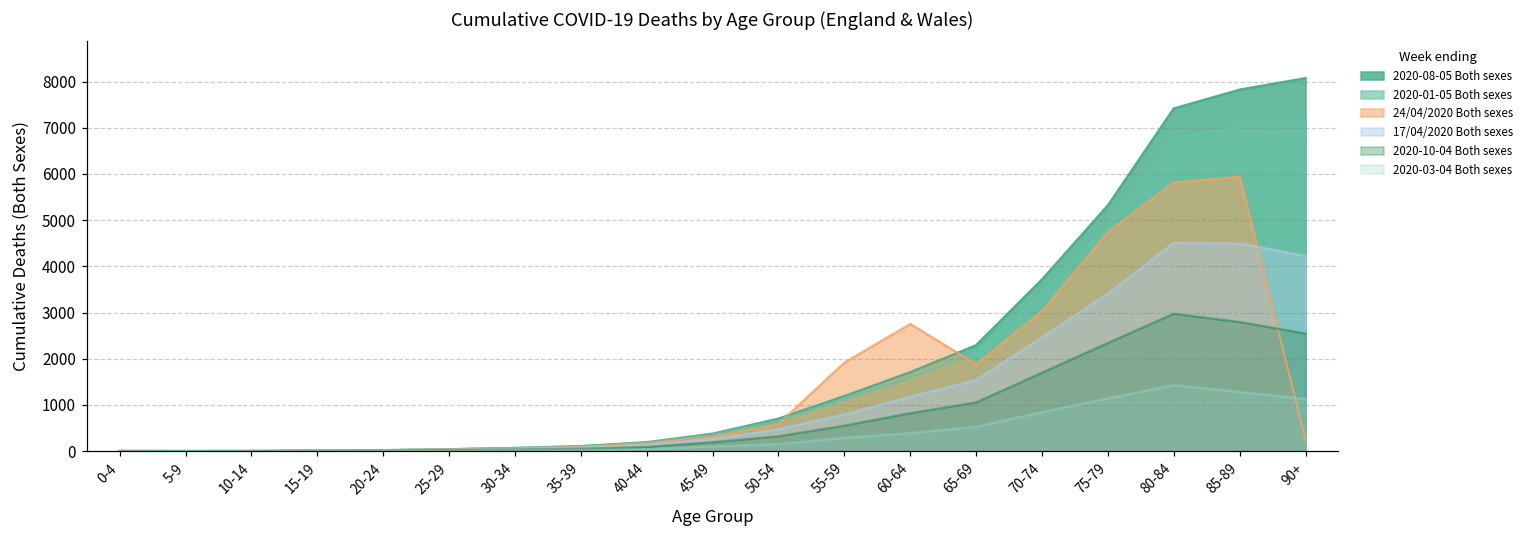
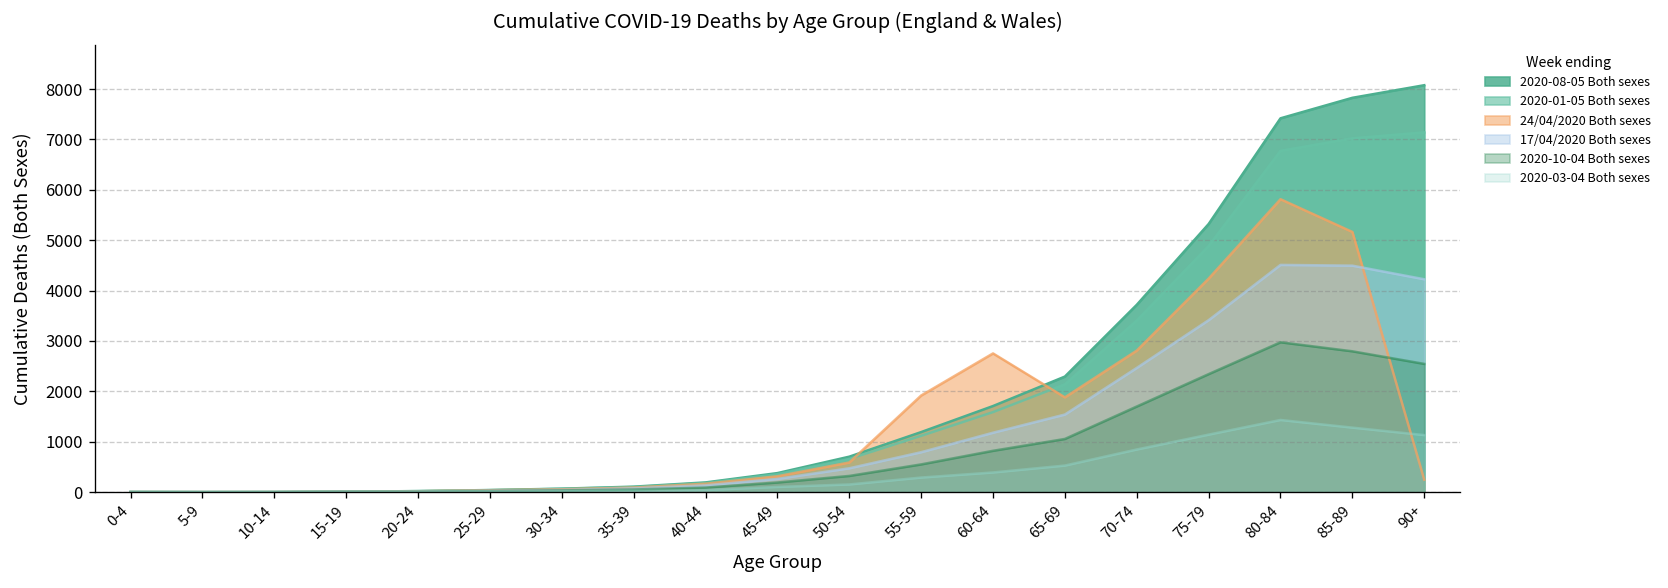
24/04/2020 Both sexes, 70-74: 3000 -> 2800
24/04/2020 Both sexes, 75-79: 4700 -> 4200
24/04/2020 Both sexes, 85-89: 5900 -> 5200
